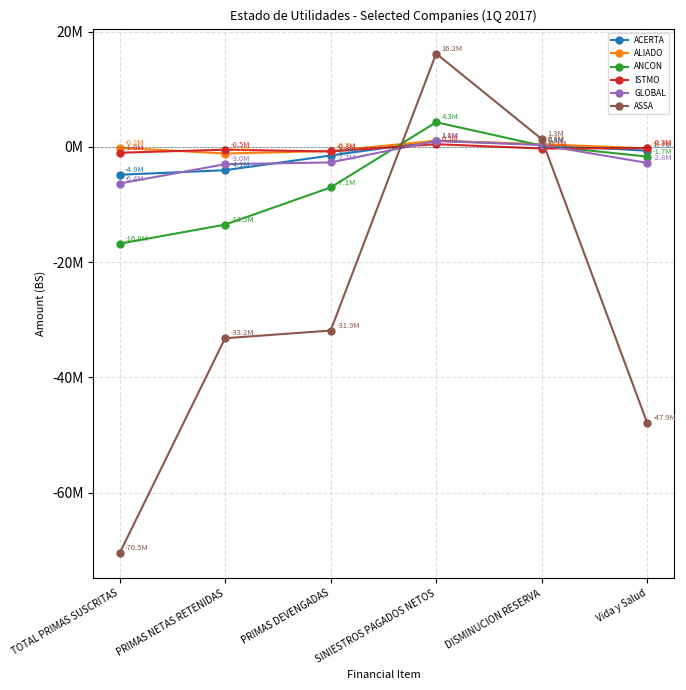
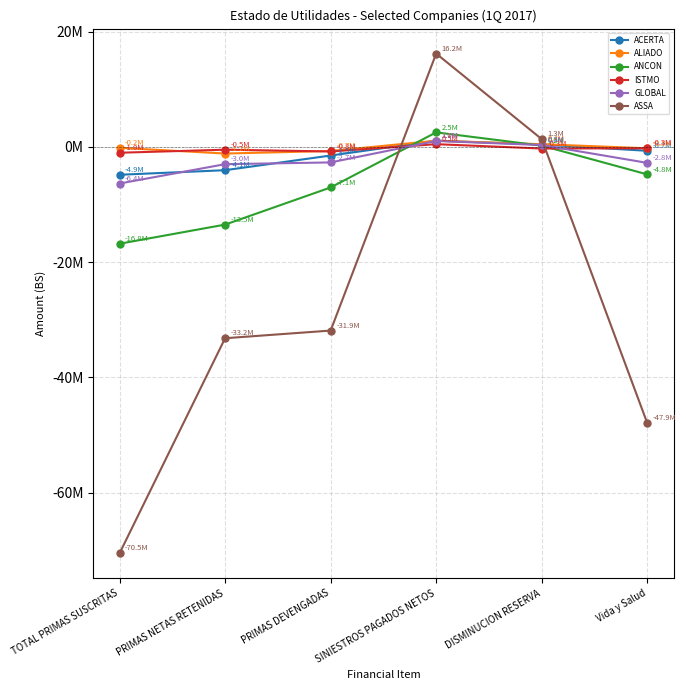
ANCON, SINIESTROS PAGADOS NETOS: 4.3M -> 2.5M
ANCON, Vida y Salud: -1.7M -> -4.8M
